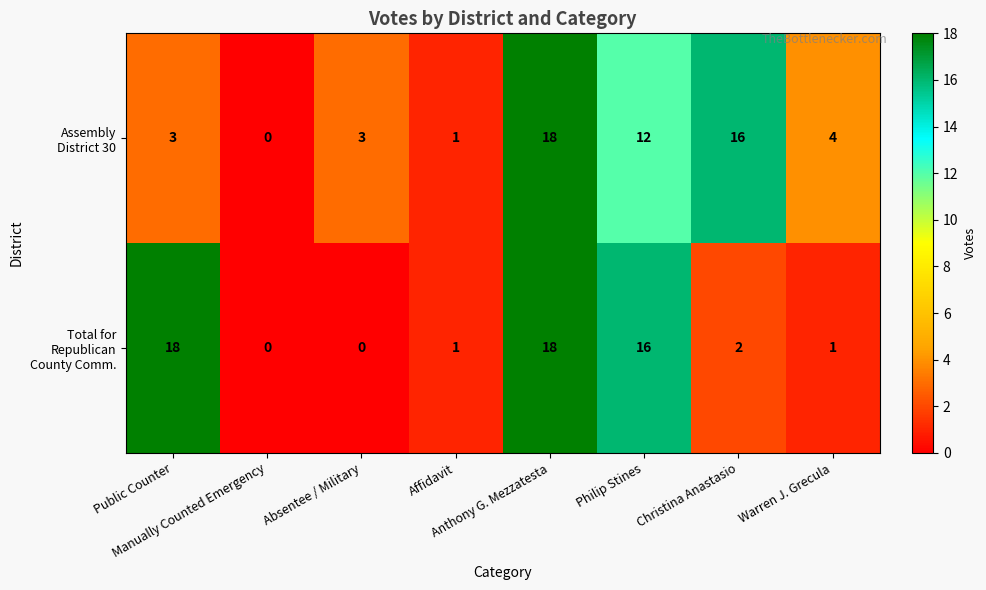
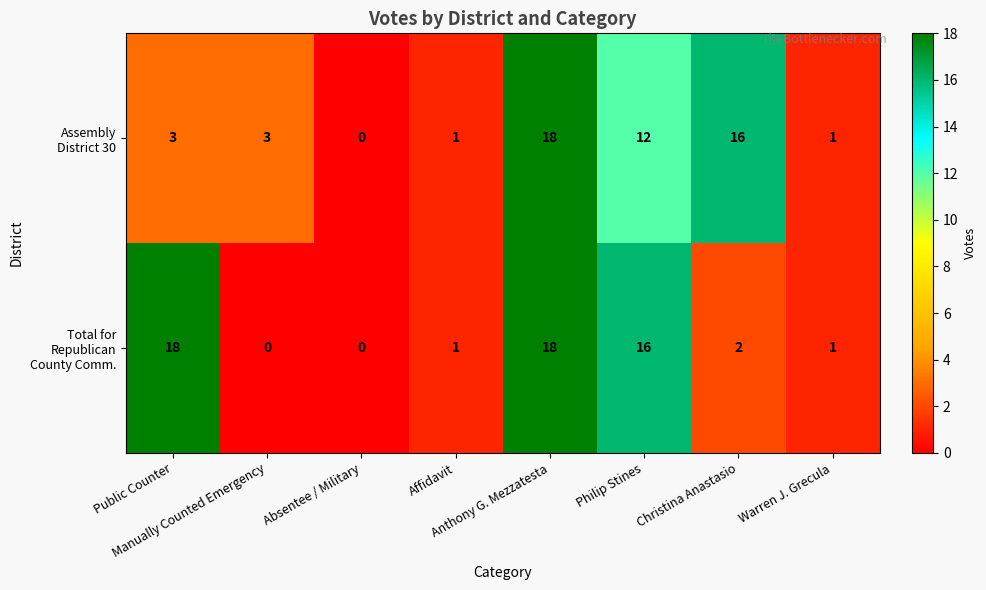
Assembly District 30, Manually Counted Emergency: 0 -> 3
Assembly District 30, Absentee / Military: 3 -> 0
Assembly District 30, Warren J. Grecula: 4 -> 1
